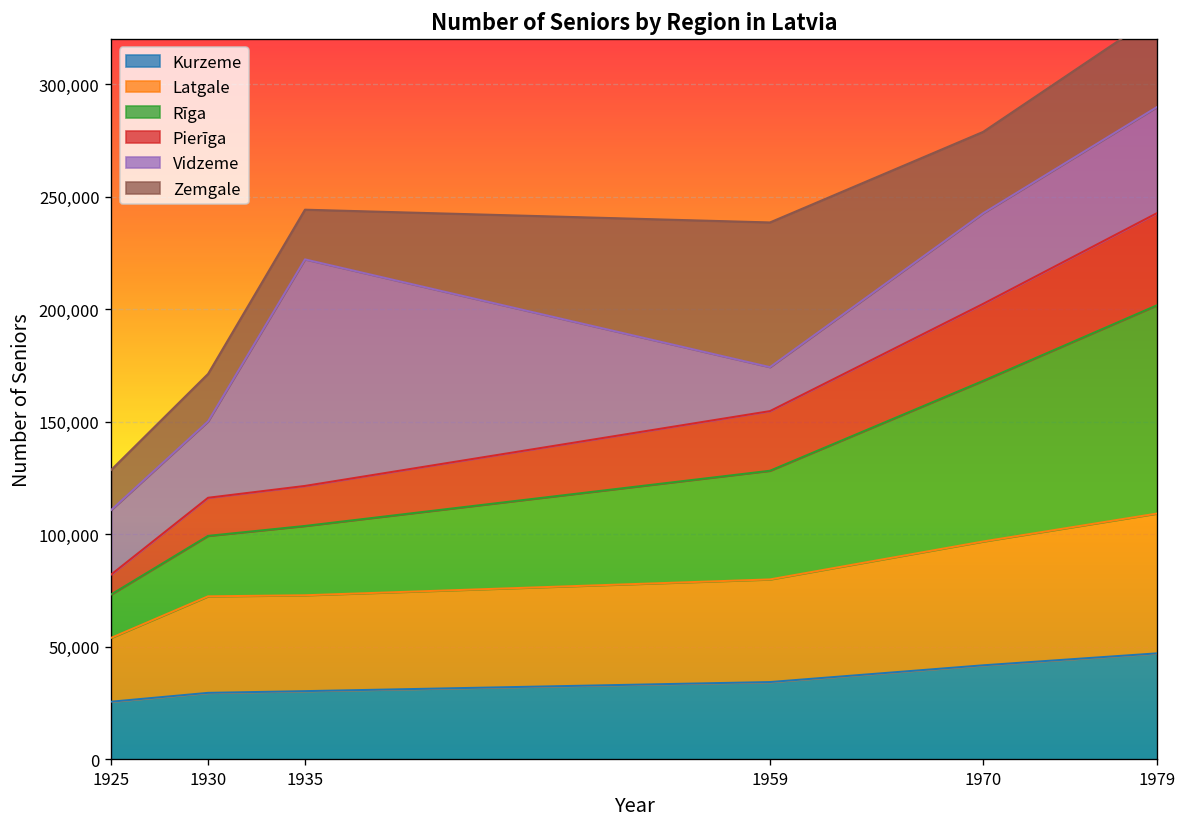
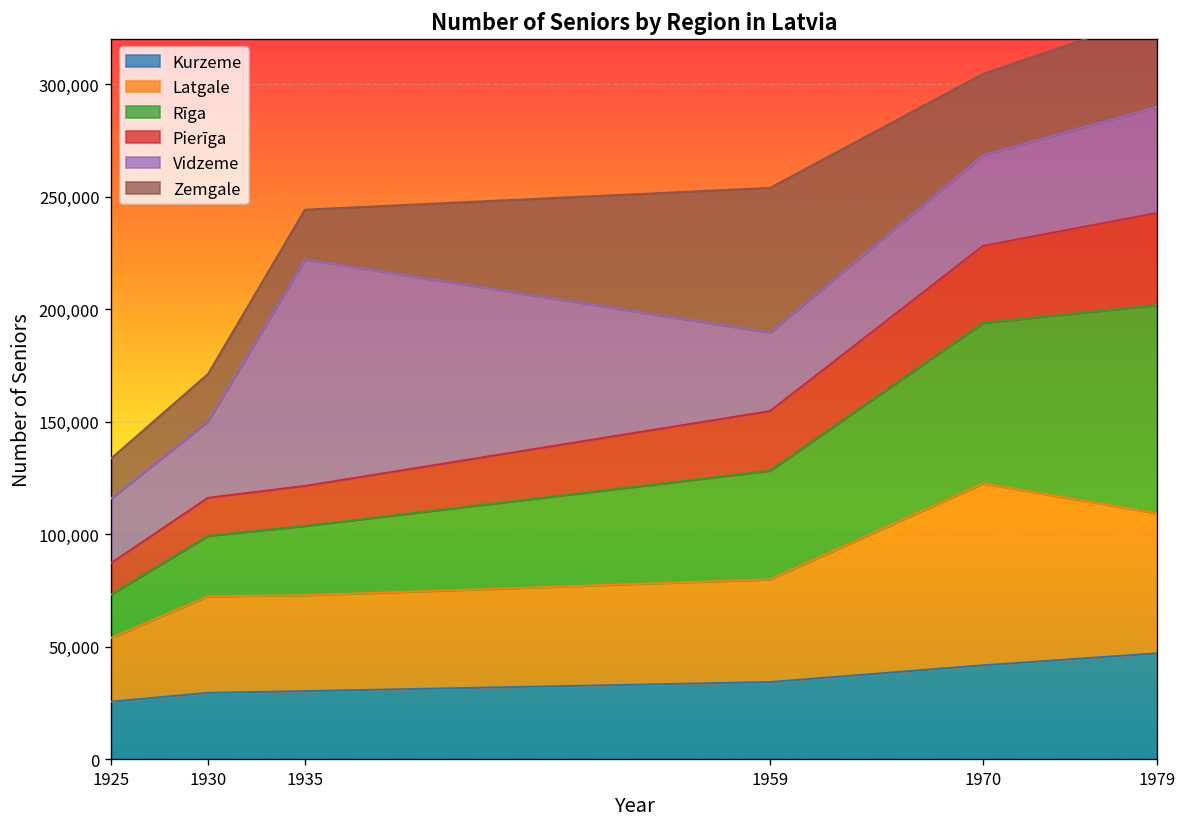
Pierīga, 1925: 9,000 -> 14,000
Vidzeme, 1959: 20,000 -> 35,000
Latgale, 1970: 55,000 -> 81,000
